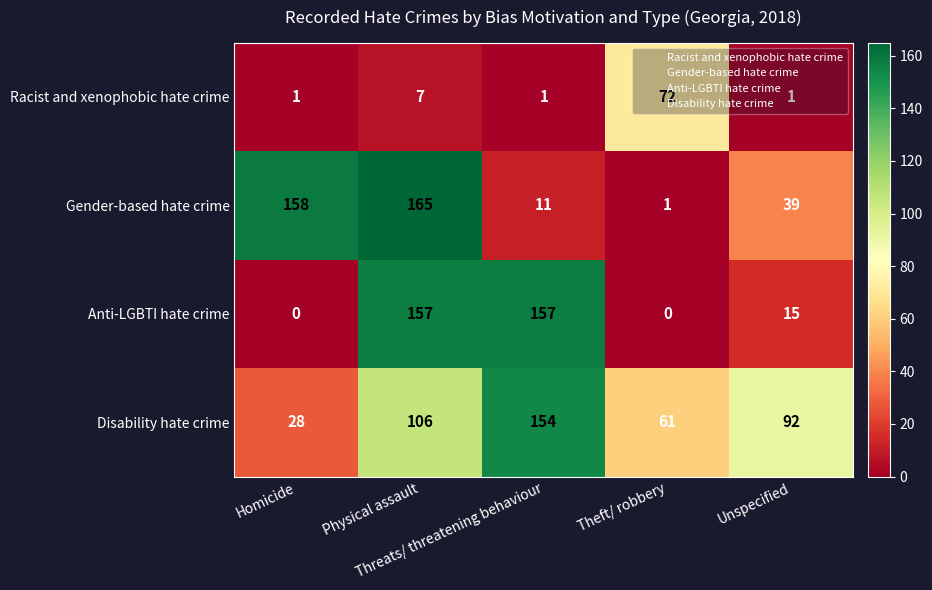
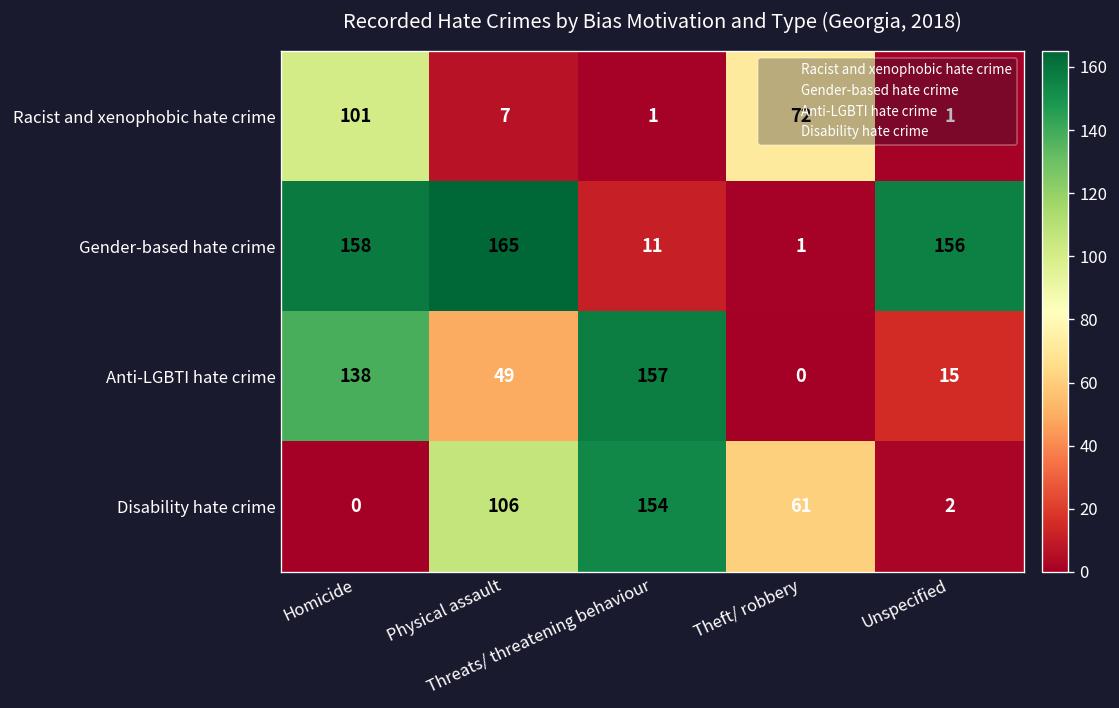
Racist and xenophobic hate crime, Homicide: 1 -> 101
Gender-based hate crime, Unspecified: 39 -> 156
Anti-LGBTI hate crime, Homicide: 0 -> 138
Anti-LGBTI hate crime, Physical assault: 157 -> 49
Disability hate crime, Homicide: 28 -> 0
Disability hate crime, Unspecified: 92 -> 2
